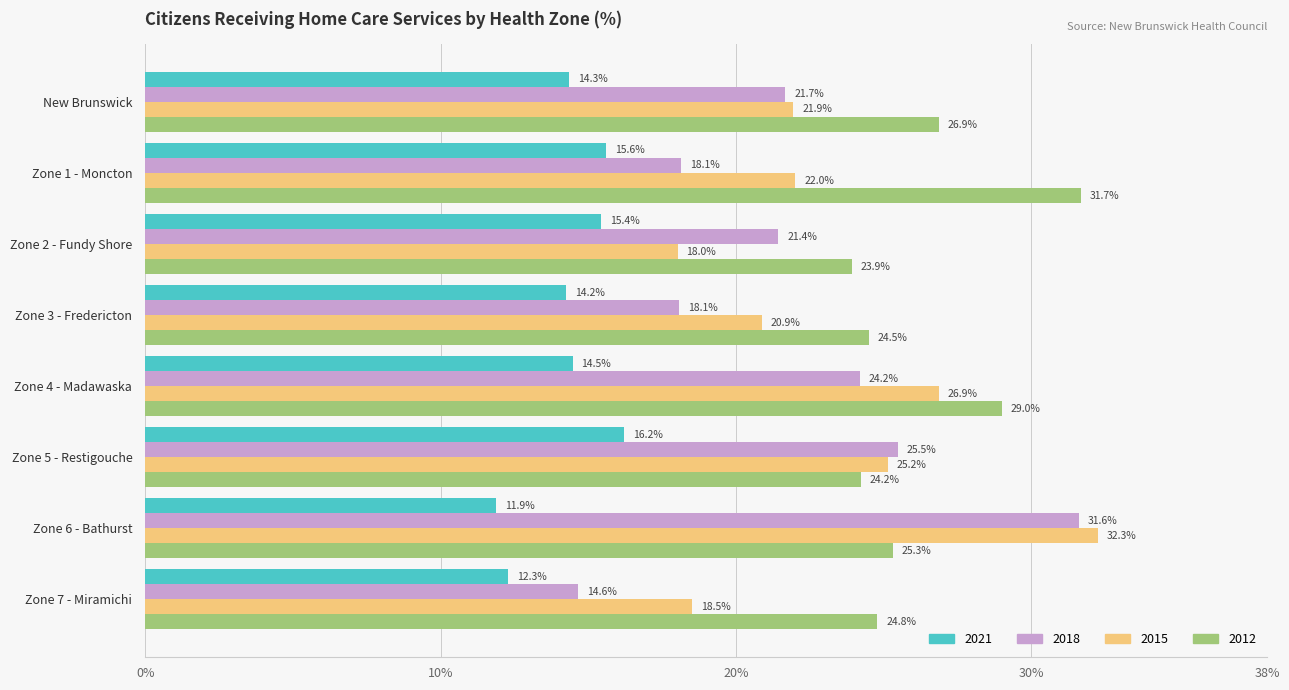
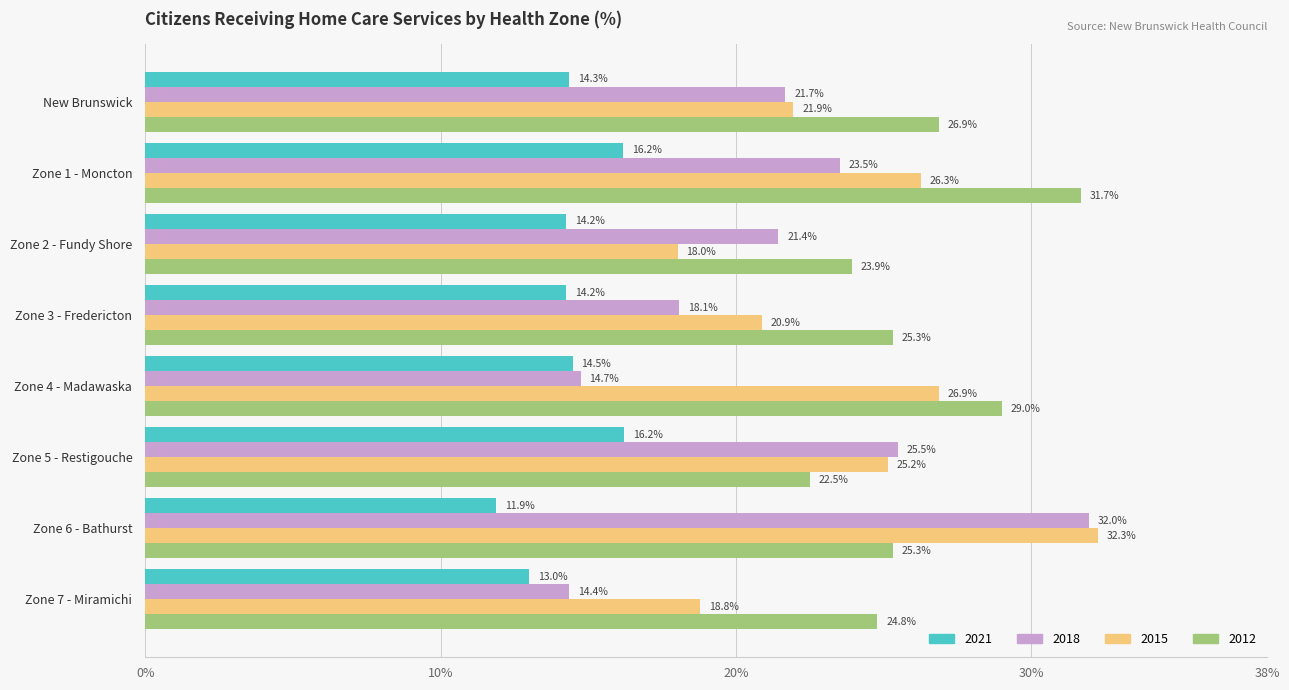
2021, Zone 1 - Moncton: 15.6% -> 16.2%
2018, Zone 1 - Moncton: 18.1% -> 23.5%
2015, Zone 1 - Moncton: 22.0% -> 26.3%
2021, Zone 2 - Fundy Shore: 15.4% -> 14.2%
2012, Zone 3 - Fredericton: 24.5% -> 25.3%
2018, Zone 4 - Madawaska: 24.2% -> 14.7%
2012, Zone 5 - Restigouche: 24.2% -> 22.5%
2018, Zone 6 - Bathurst: 31.6% -> 32.0%
2021, Zone 7 - Miramichi: 12.3% -> 13.0%
2018, Zone 7 - Miramichi: 14.6% -> 14.4%
2015, Zone 7 - Miramichi: 18.5% -> 18.8%
